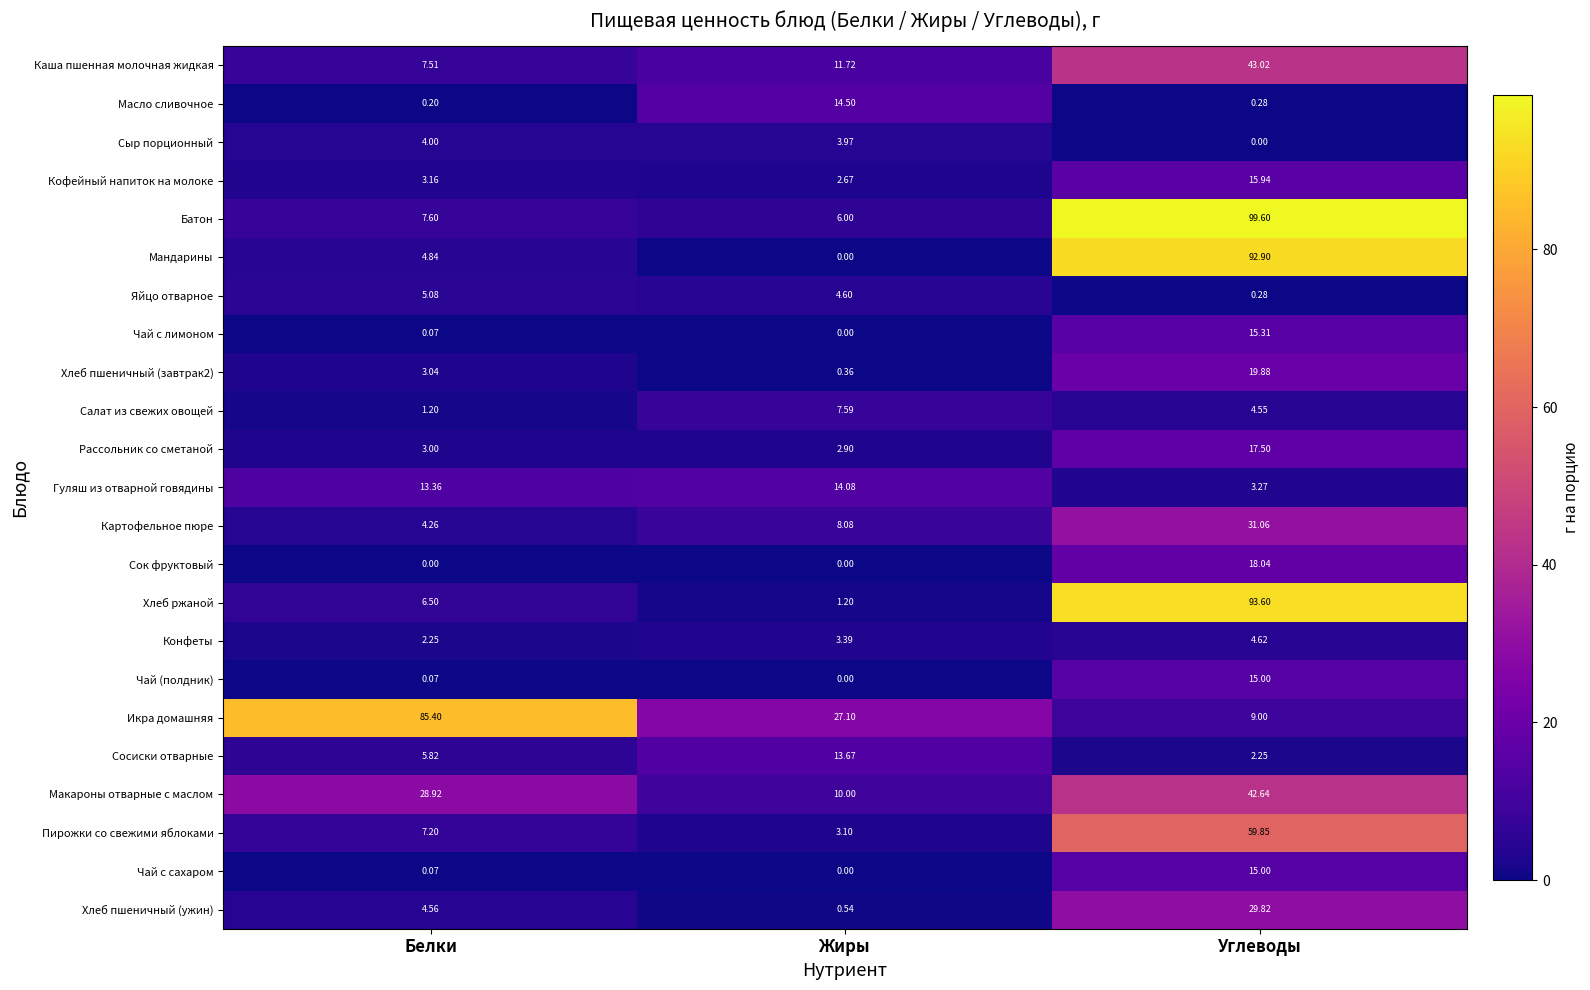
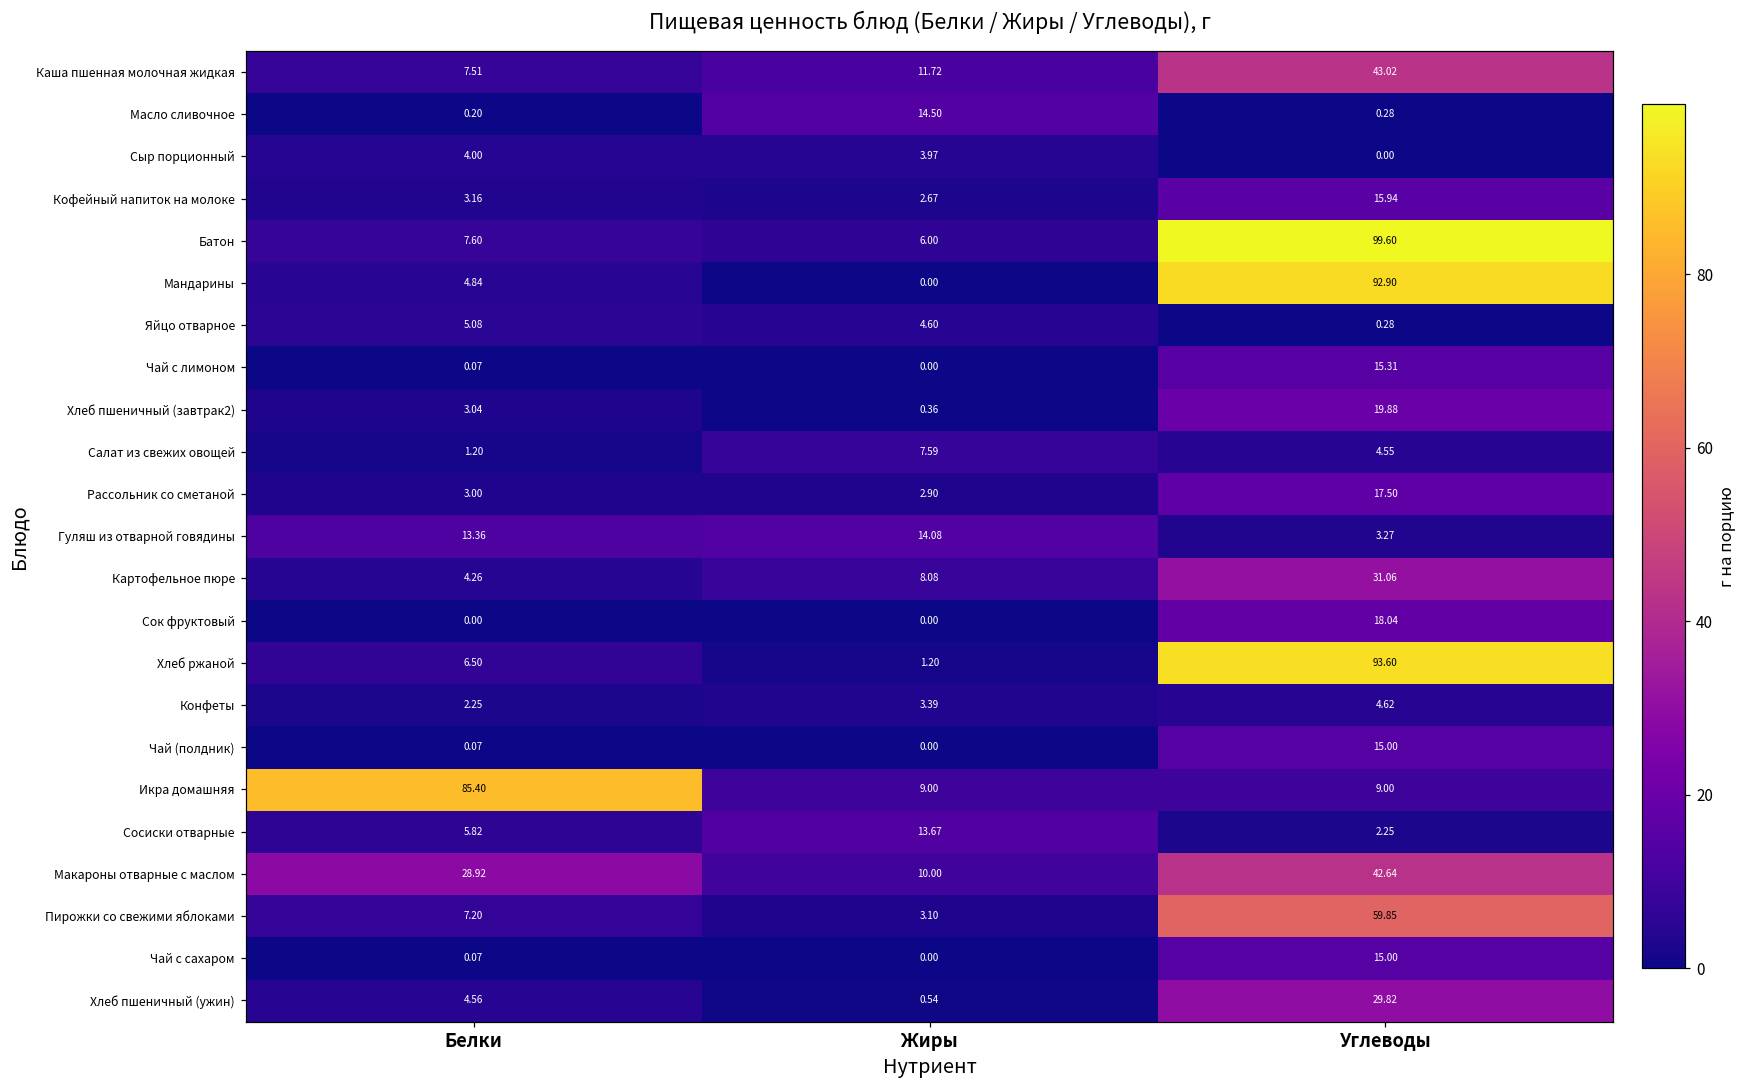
Икра домашняя, Жиры: 27.10 -> 9.00
